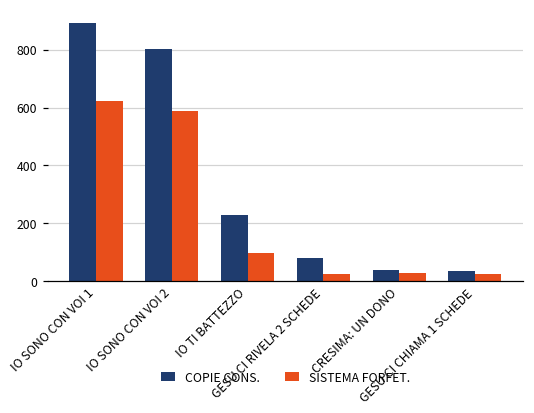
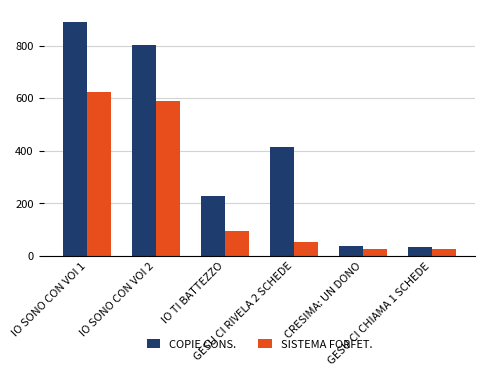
COPIE CONS., GESU CI RIVELA 2 SCHEDE: 80 -> 410
SISTEMA FORFET., GESU CI RIVELA 2 SCHEDE: 20 -> 60
